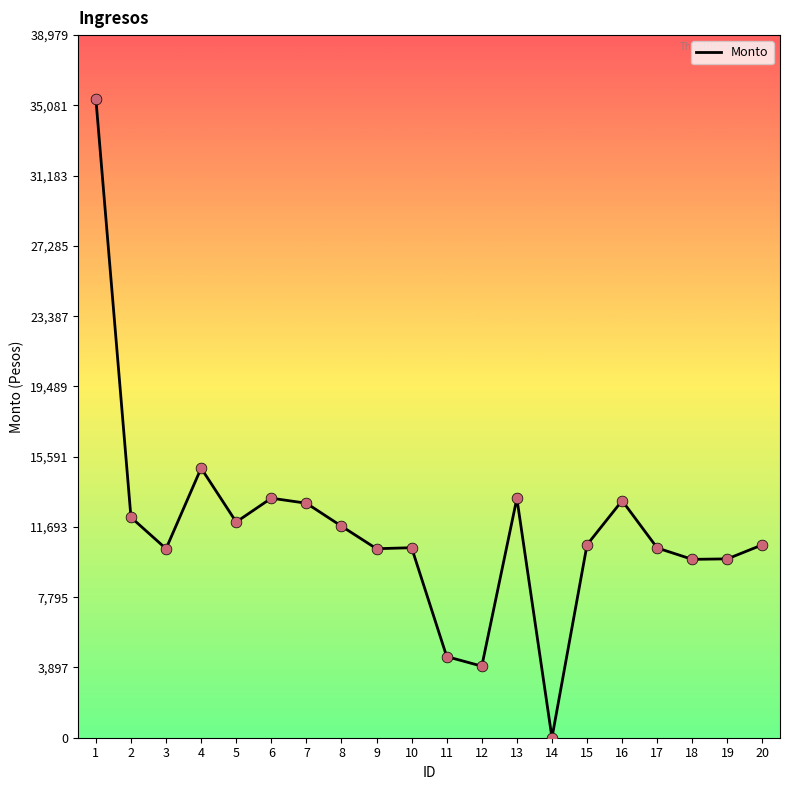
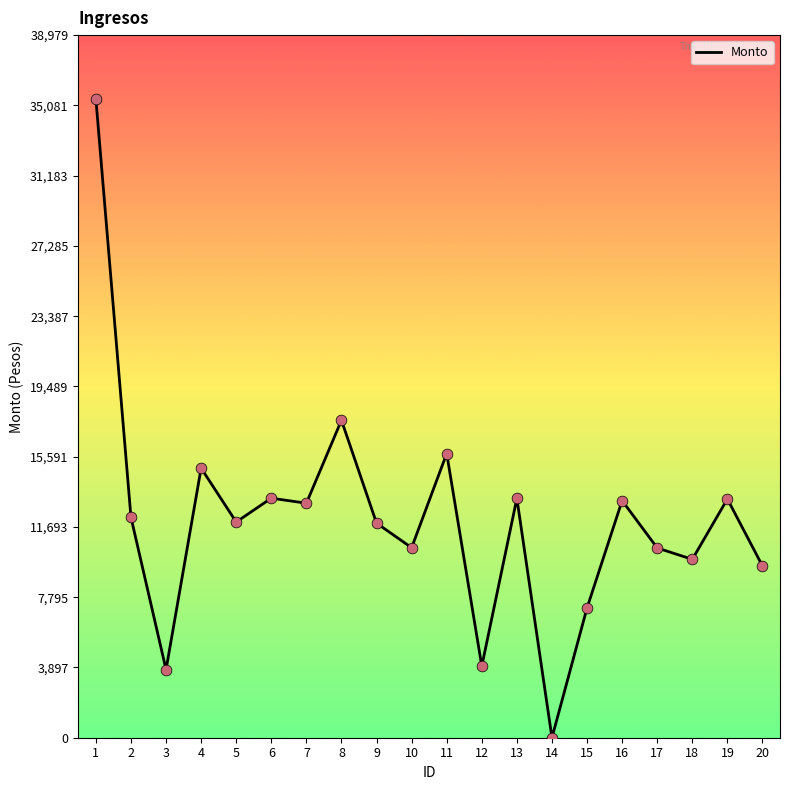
3: 10,500 -> 3,800
8: 11,700 -> 17,600
9: 10,500 -> 11,900
11: 4,500 -> 15,800
15: 10,700 -> 7,200
19: 9,900 -> 13,200
20: 10,700 -> 9,500
